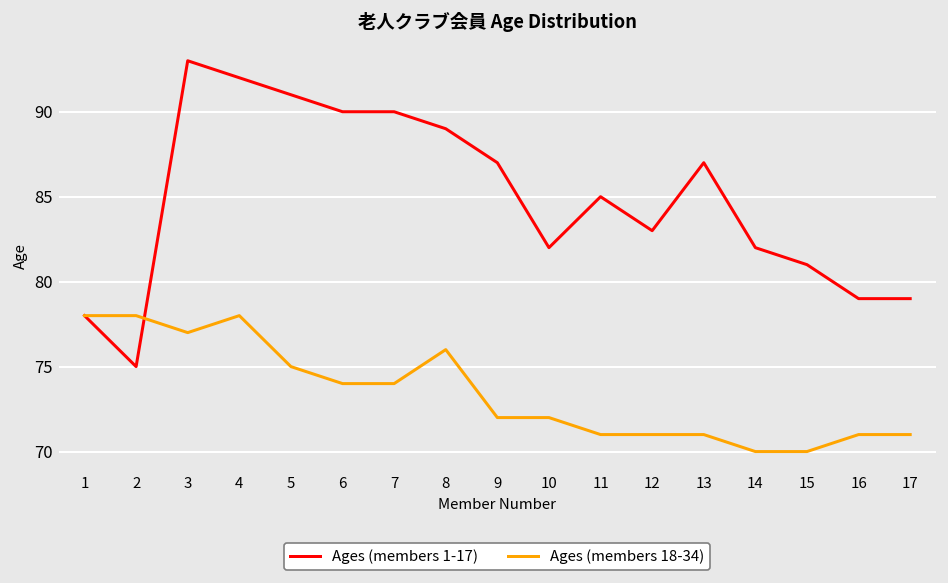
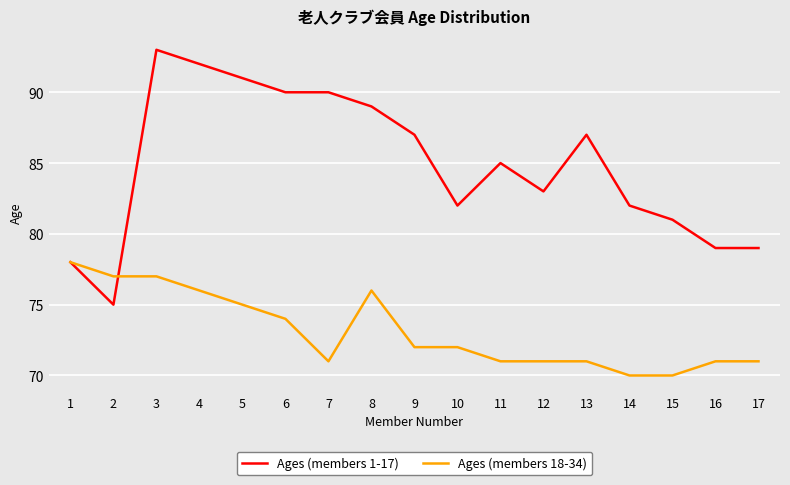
Ages (members 18-34), 2: 78 -> 77
Ages (members 18-34), 4: 78 -> 76
Ages (members 18-34), 7: 74 -> 71
